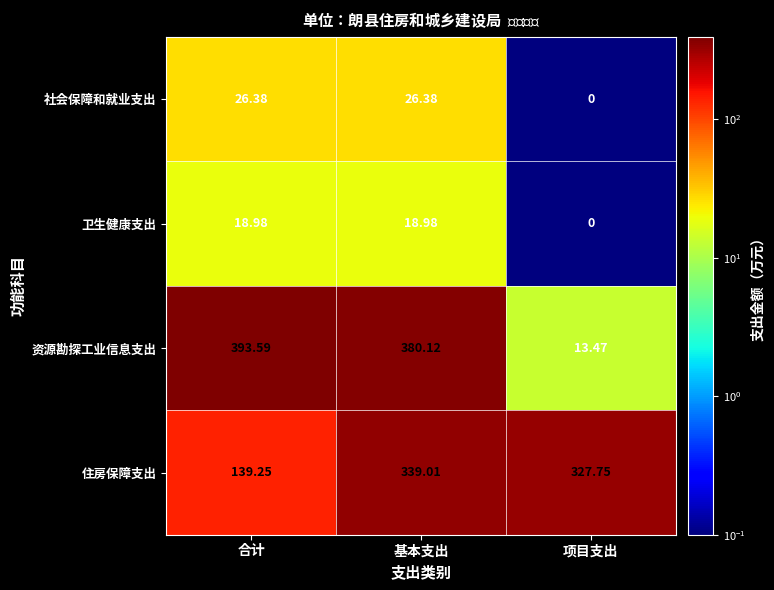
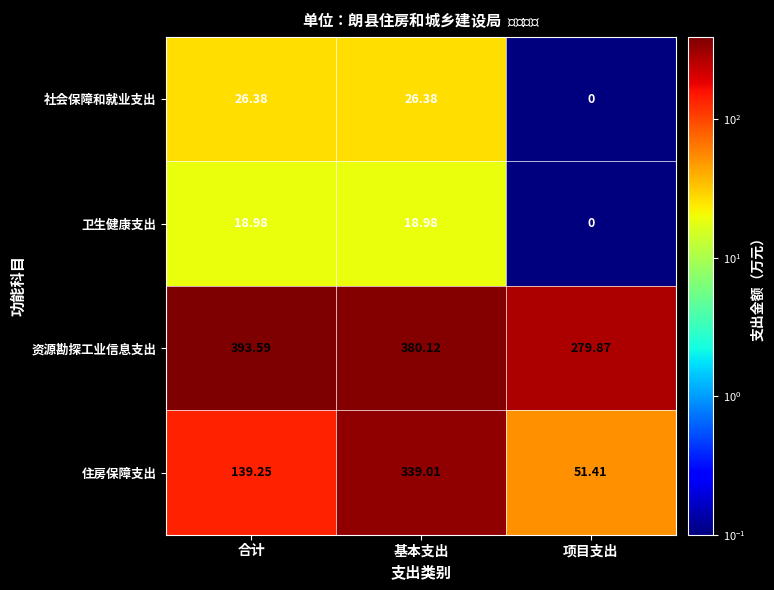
资源勘探工业信息支出, 项目支出: 13.47 -> 279.87
住房保障支出, 项目支出: 327.75 -> 51.41
